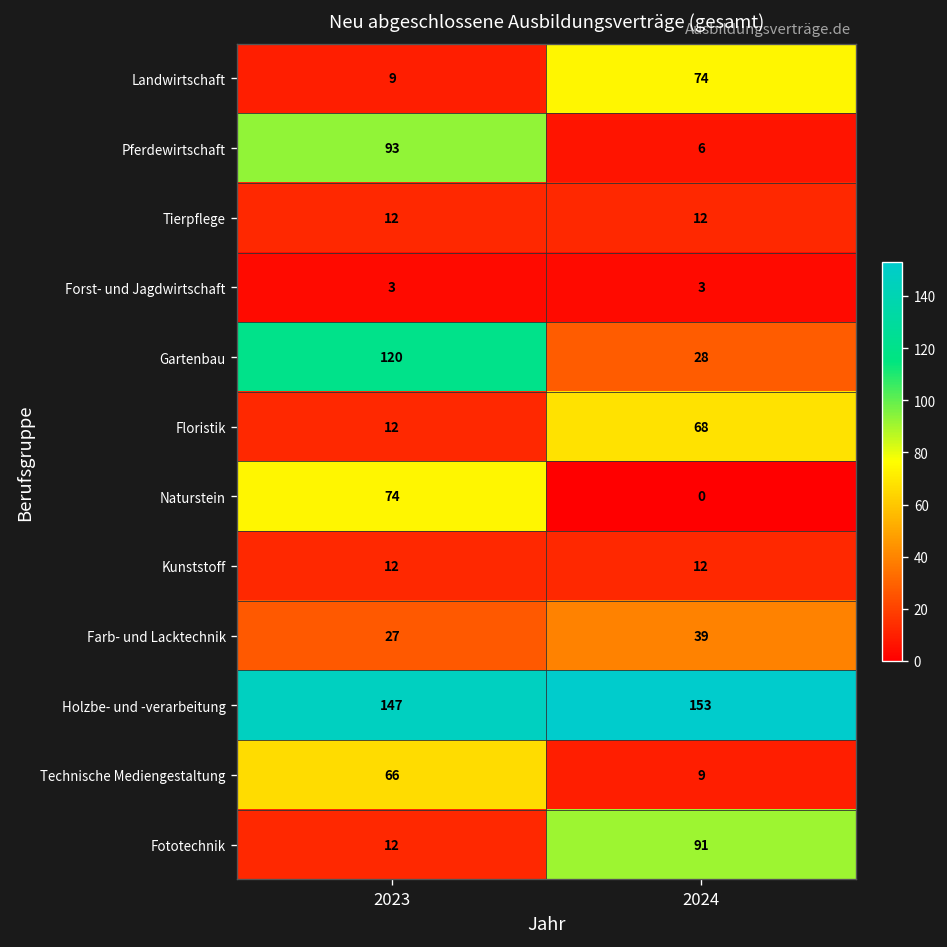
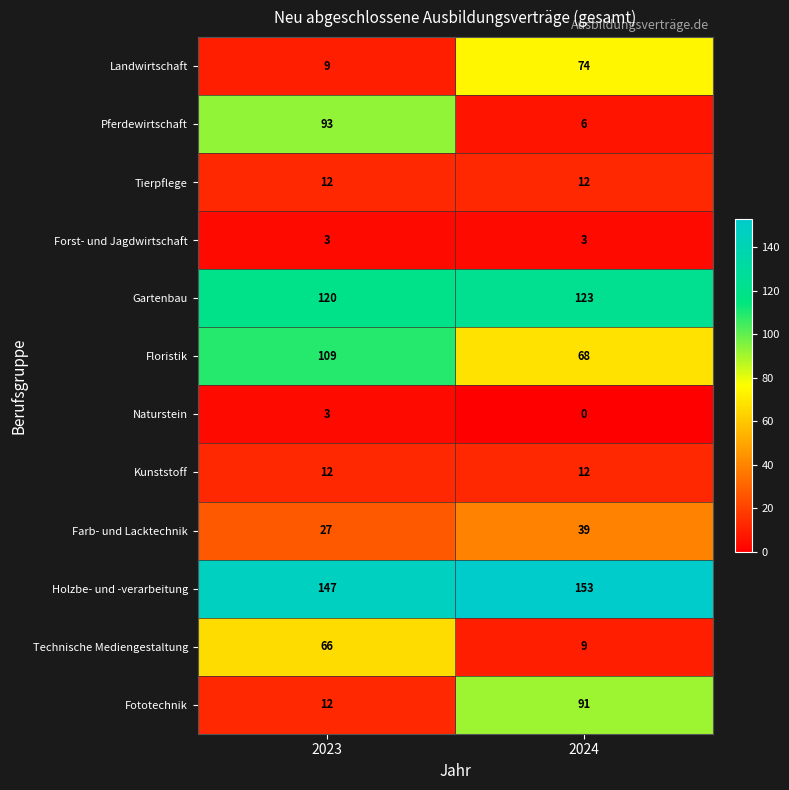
Gartenbau, 2024: 28 -> 123
Floristik, 2023: 12 -> 109
Naturstein, 2023: 74 -> 3
